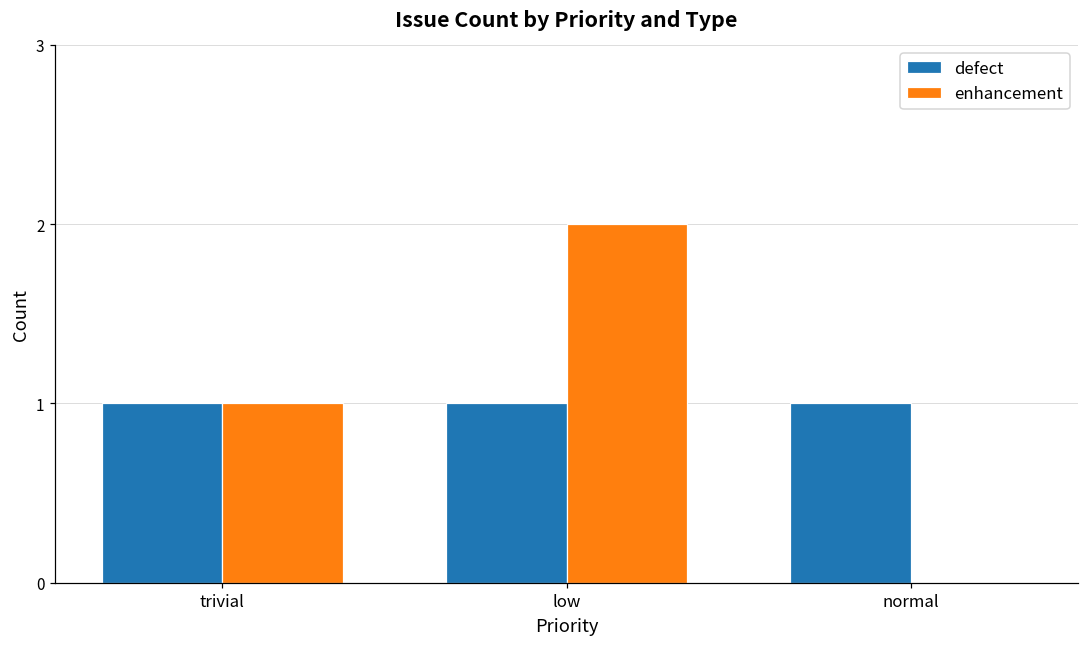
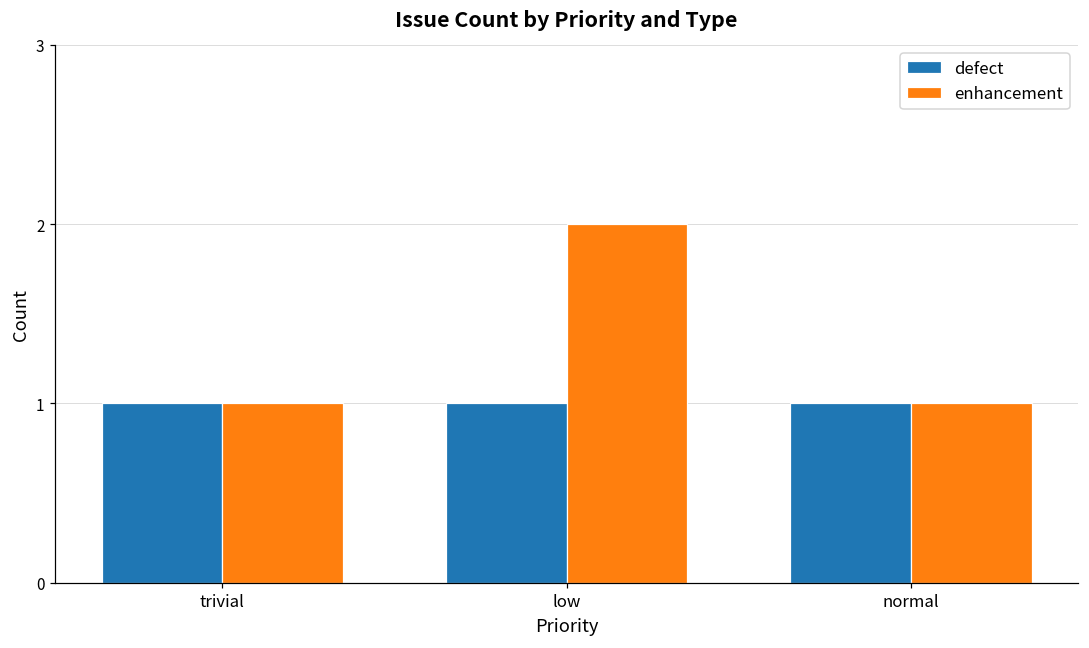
enhancement, normal: 0 -> 1
